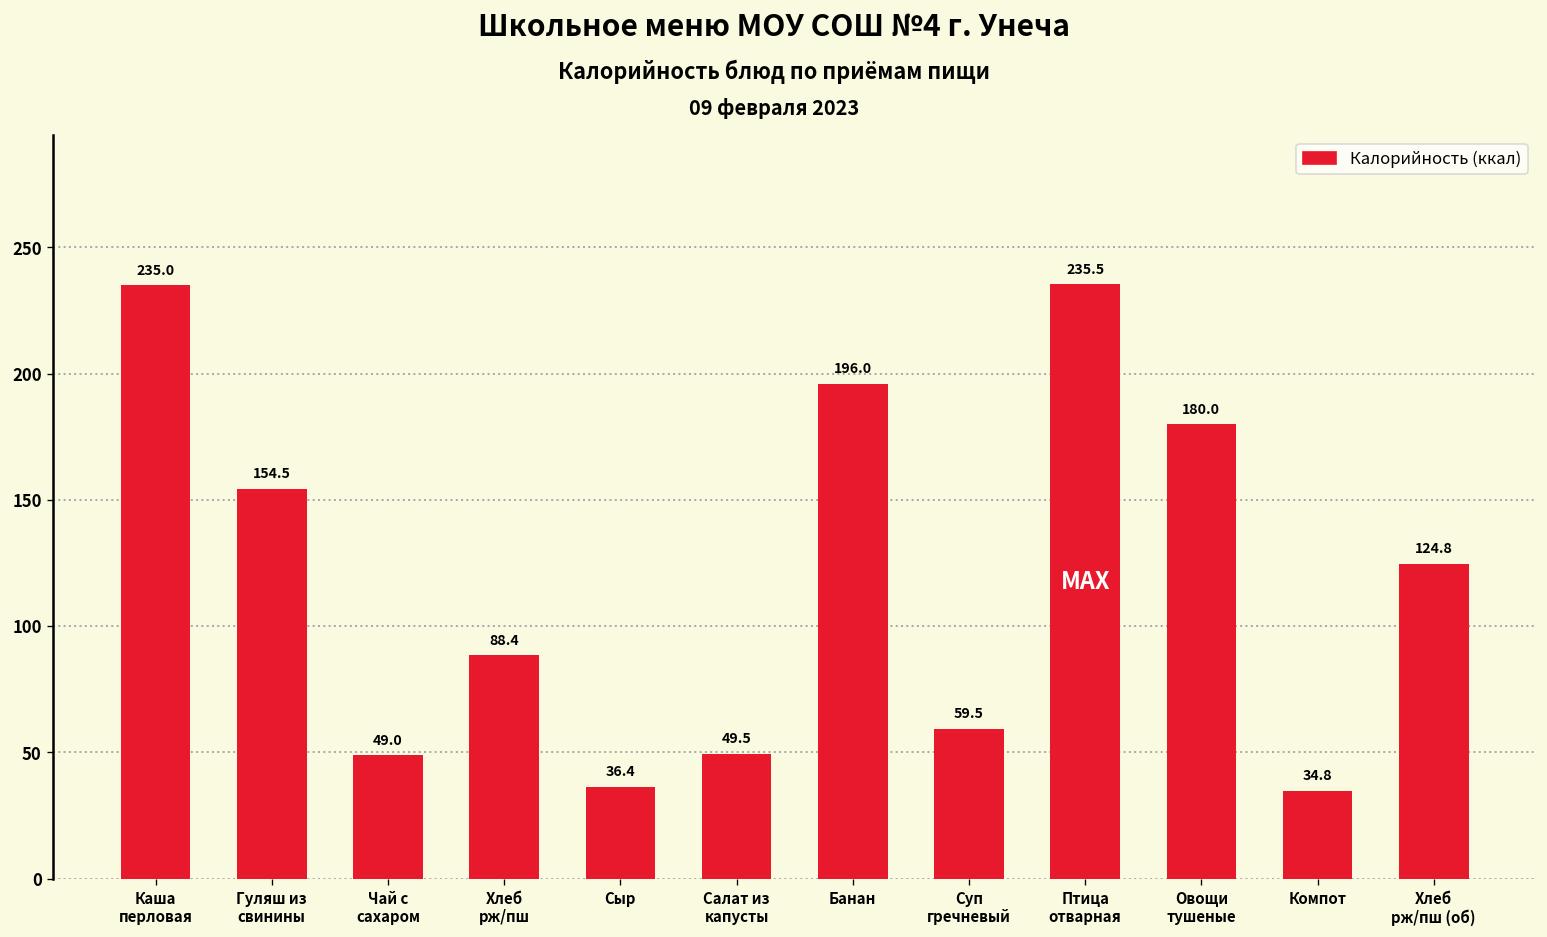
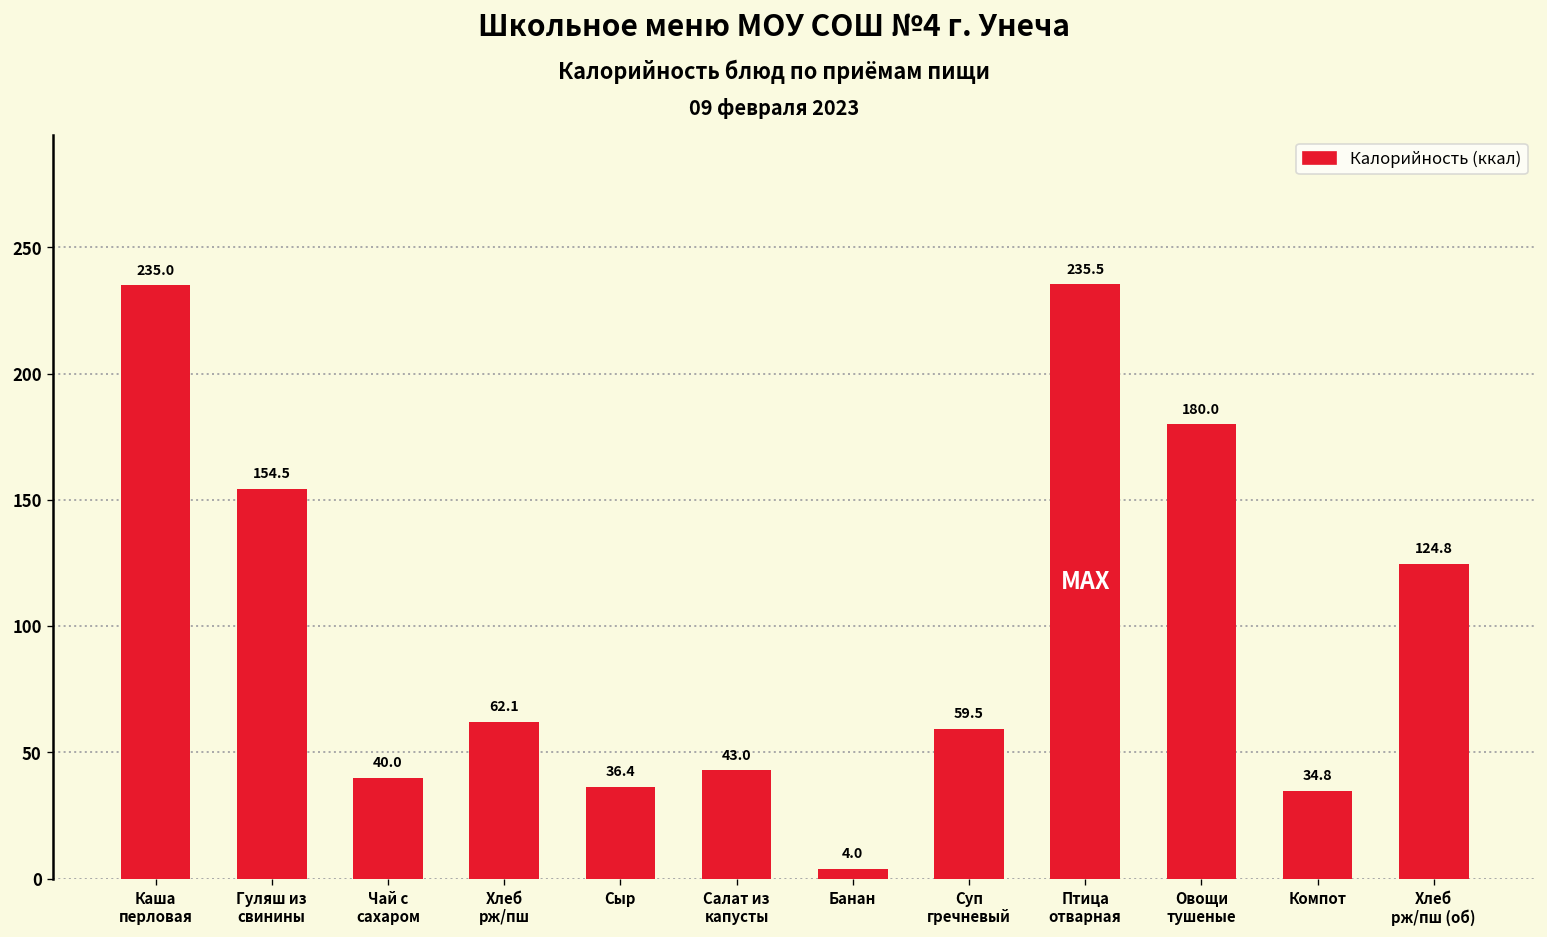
Чай с сахаром: 49.0 -> 40.0
Хлеб рж/пш: 88.4 -> 62.1
Салат из капусты: 49.5 -> 43.0
Банан: 196.0 -> 4.0
